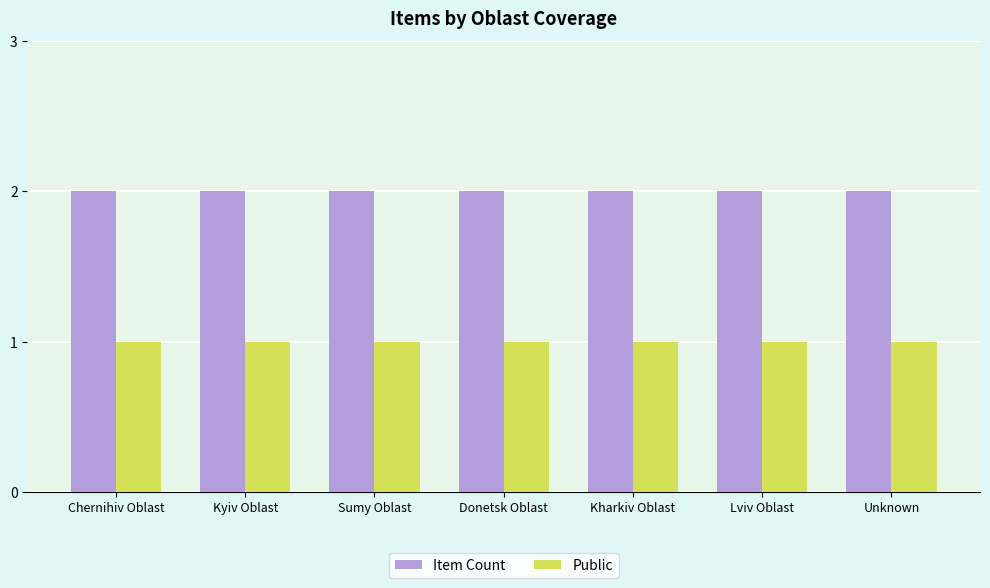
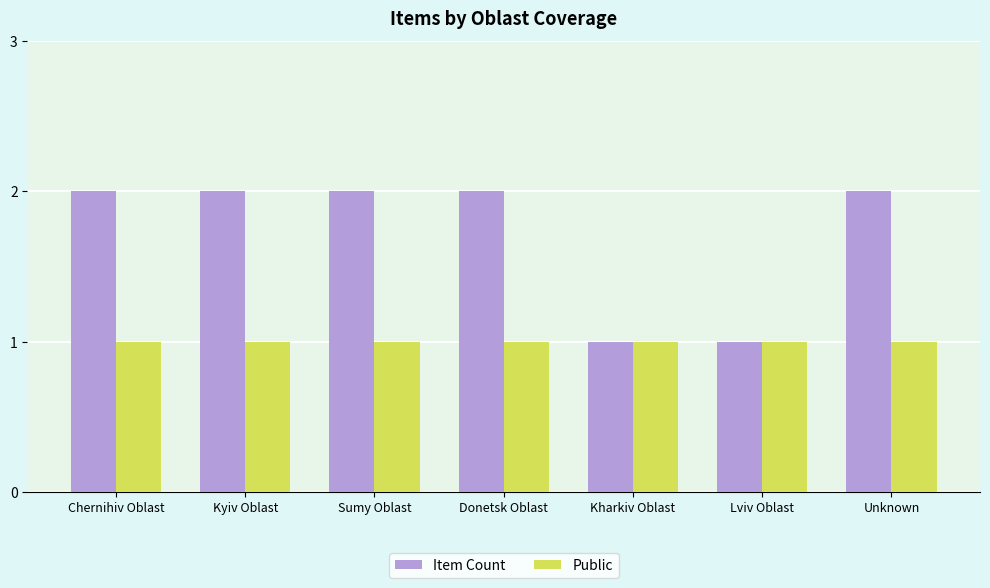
Item Count, Kharkiv Oblast: 2 -> 1
Item Count, Lviv Oblast: 2 -> 1
